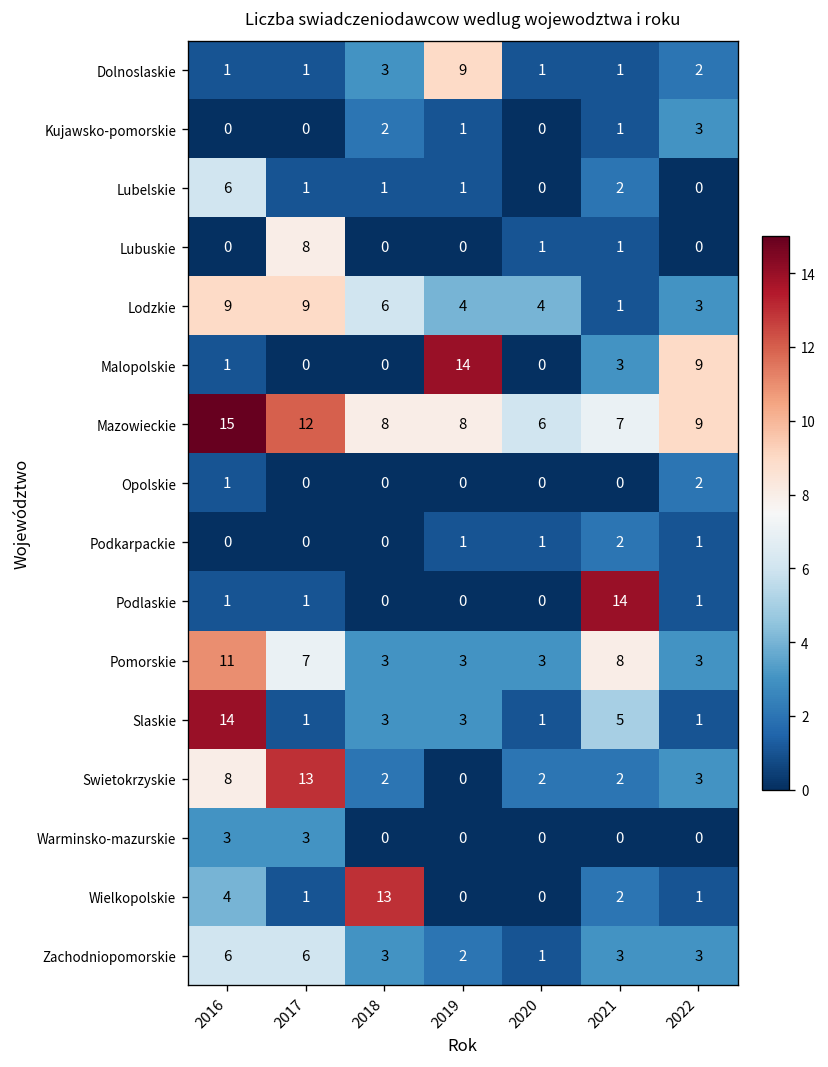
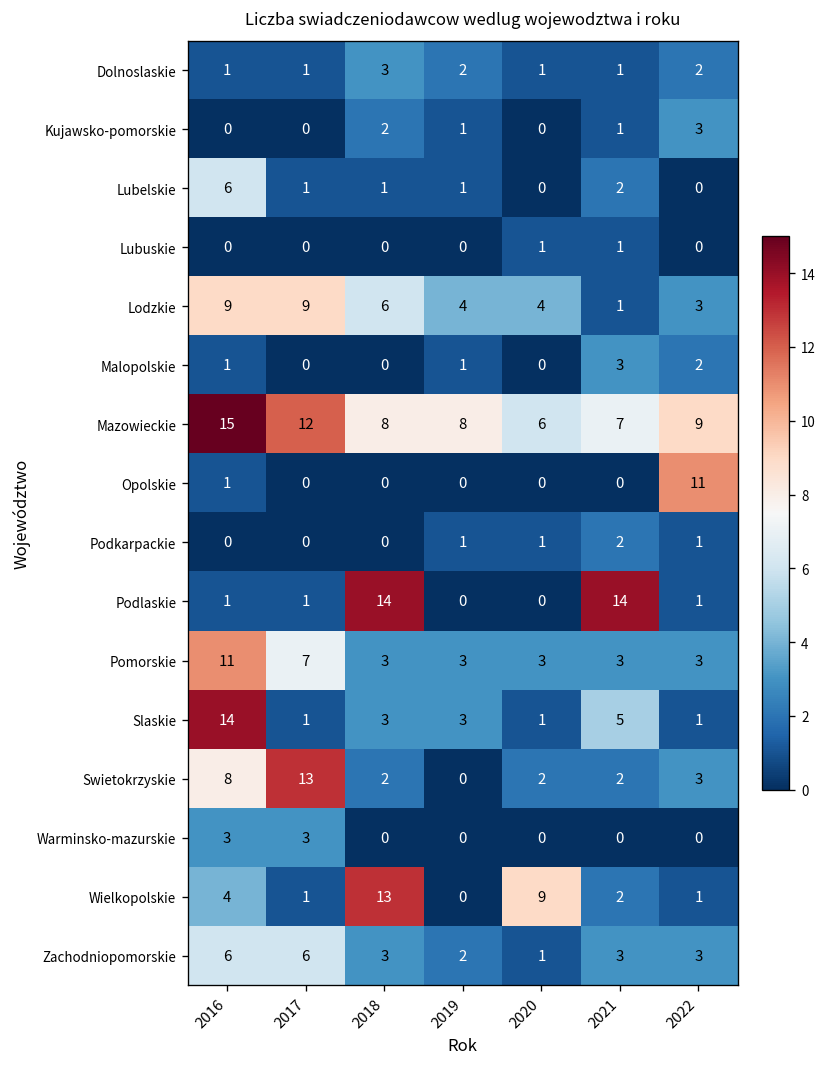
Dolnoslaskie, 2019: 9 -> 2
Lubuskie, 2017: 8 -> 0
Malopolskie, 2019: 14 -> 1
Malopolskie, 2022: 9 -> 2
Opolskie, 2022: 2 -> 11
Podlaskie, 2018: 0 -> 14
Pomorskie, 2021: 8 -> 3
Wielkopolskie, 2020: 0 -> 9
